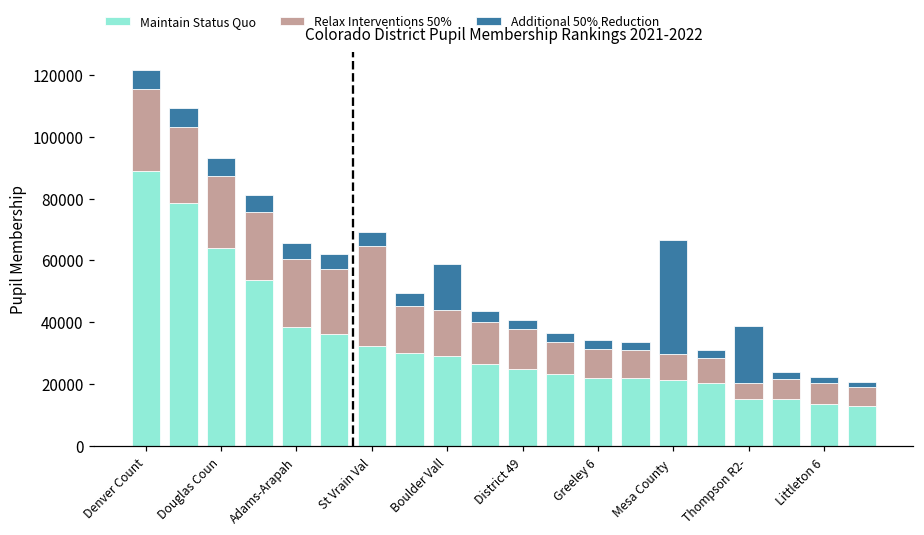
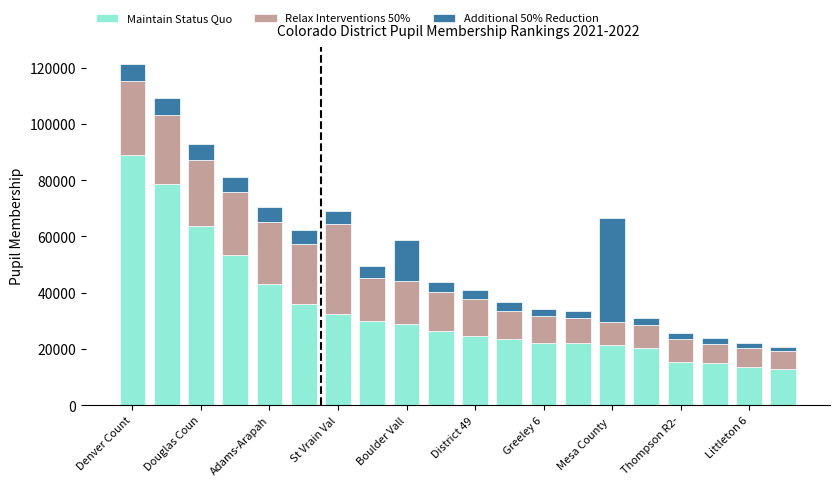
Maintain Status Quo, Adams-Arapah: 38000 -> 43000
Relax Interventions 50%, Thompson R2-: 5000 -> 8000
Additional 50% Reduction, Thompson R2-: 18000 -> 2000
